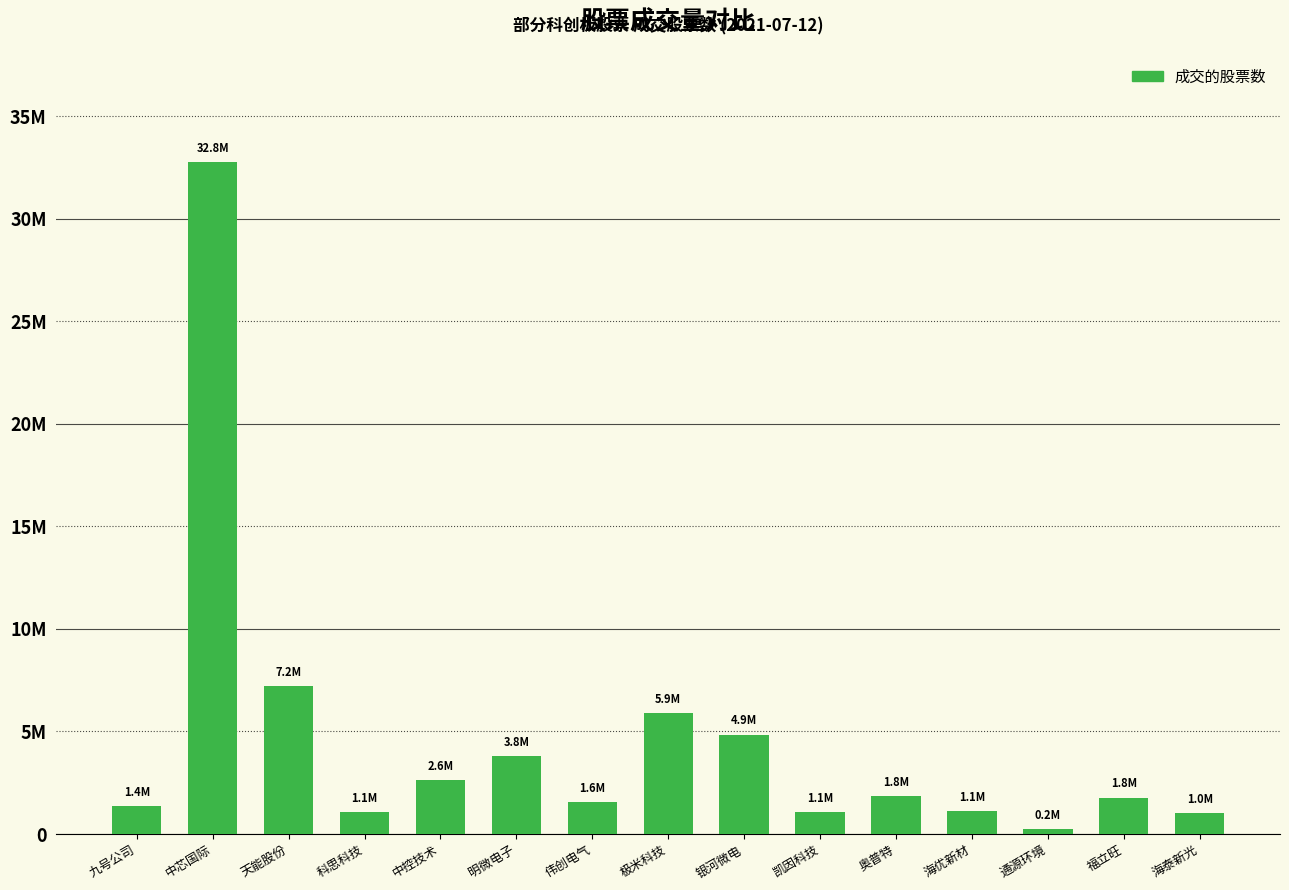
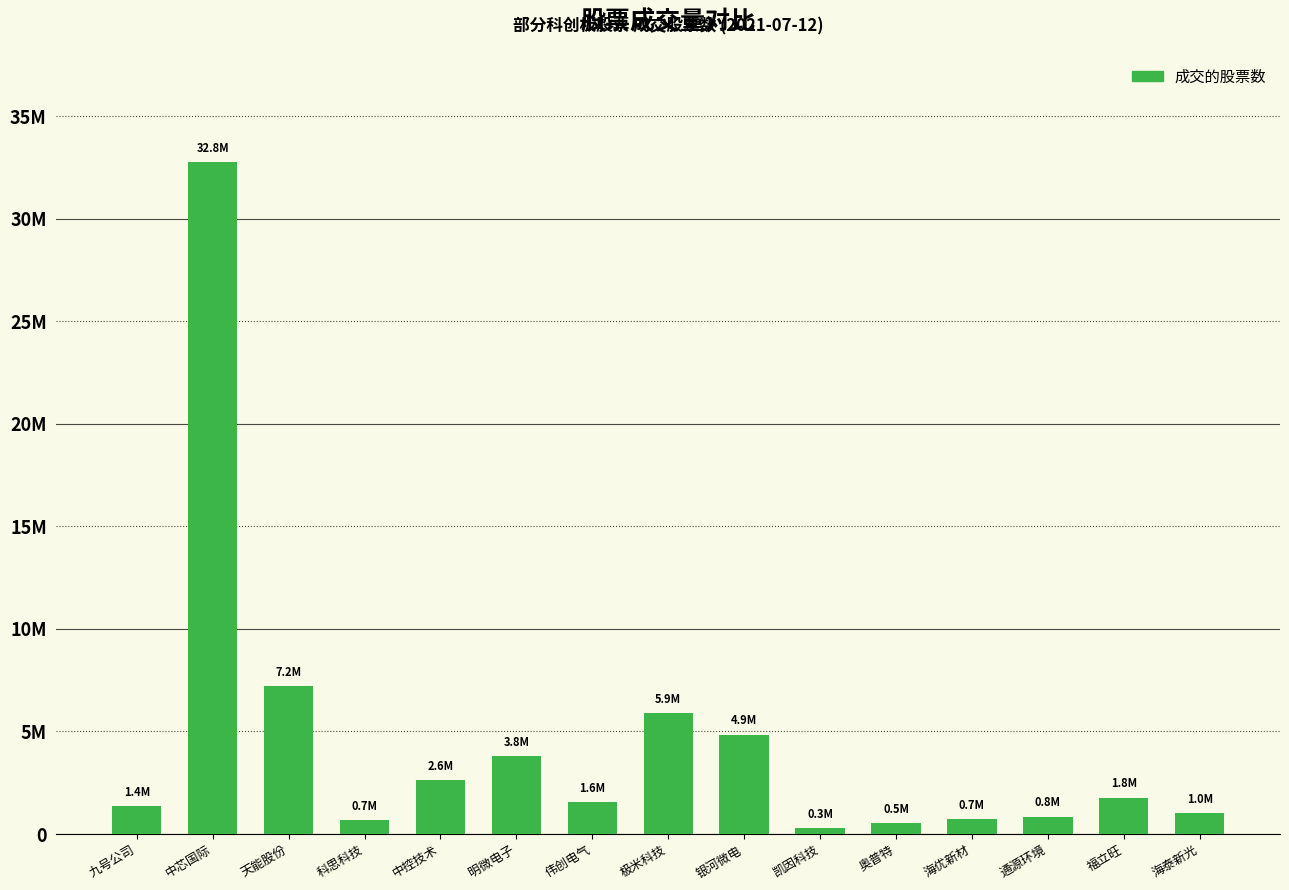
科思科技: 1.1M -> 0.7M
凯因科技: 1.1M -> 0.3M
奥普特: 1.8M -> 0.5M
海优新材: 1.1M -> 0.7M
通源环境: 0.2M -> 0.8M
